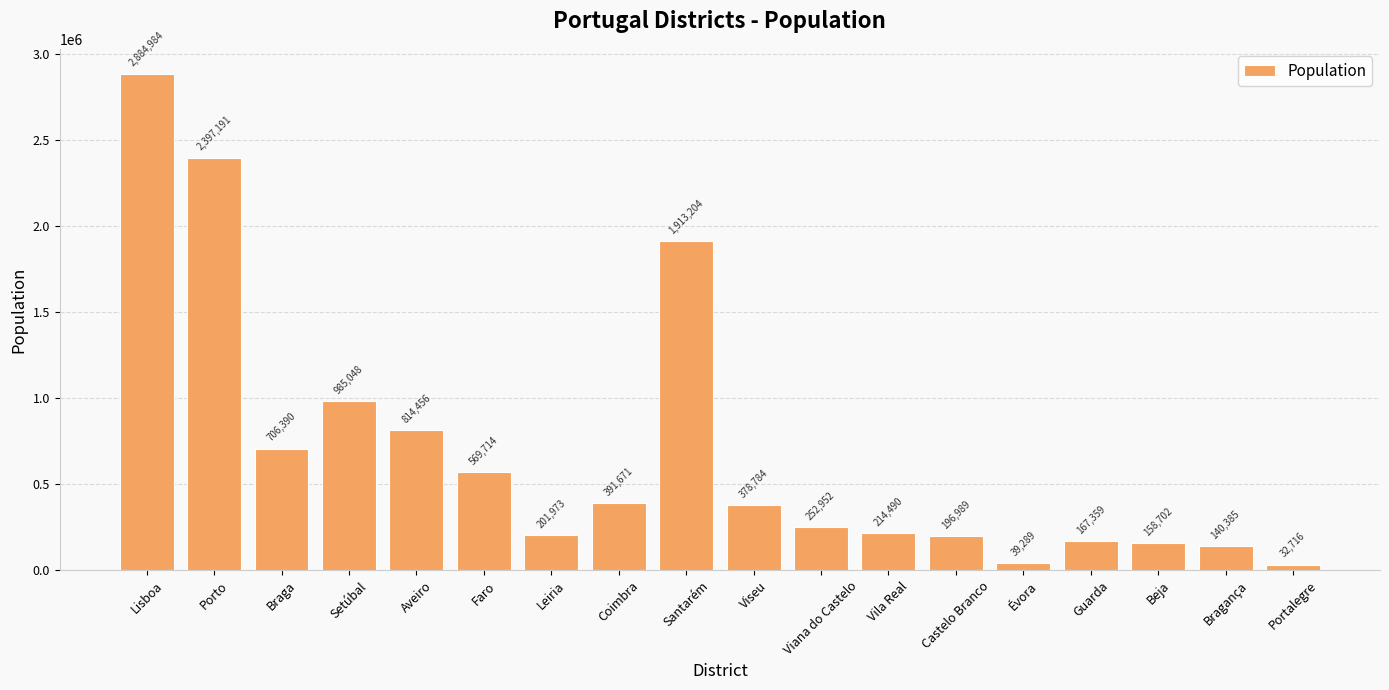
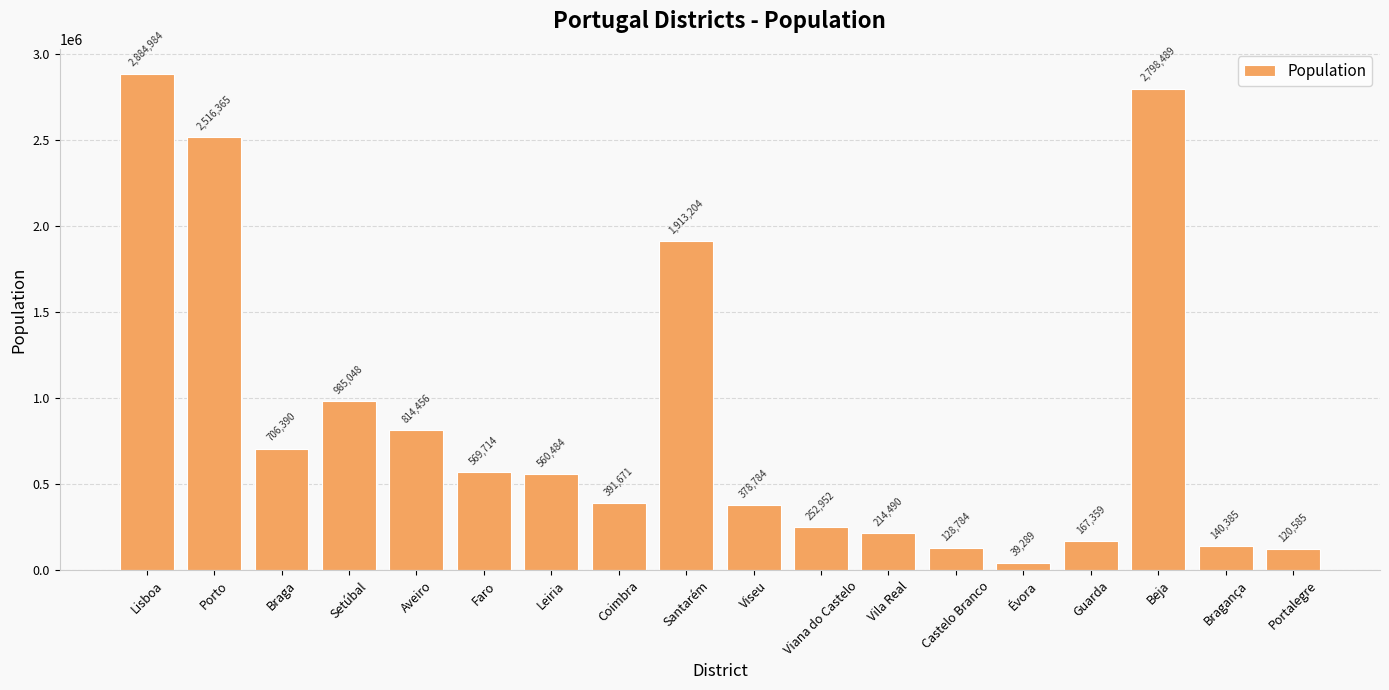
Porto: 2,397,191 -> 2,516,365
Leiria: 201,973 -> 560,484
Castelo Branco: 196,989 -> 128,784
Beja: 158,702 -> 2,798,489
Portalegre: 32,716 -> 120,585
